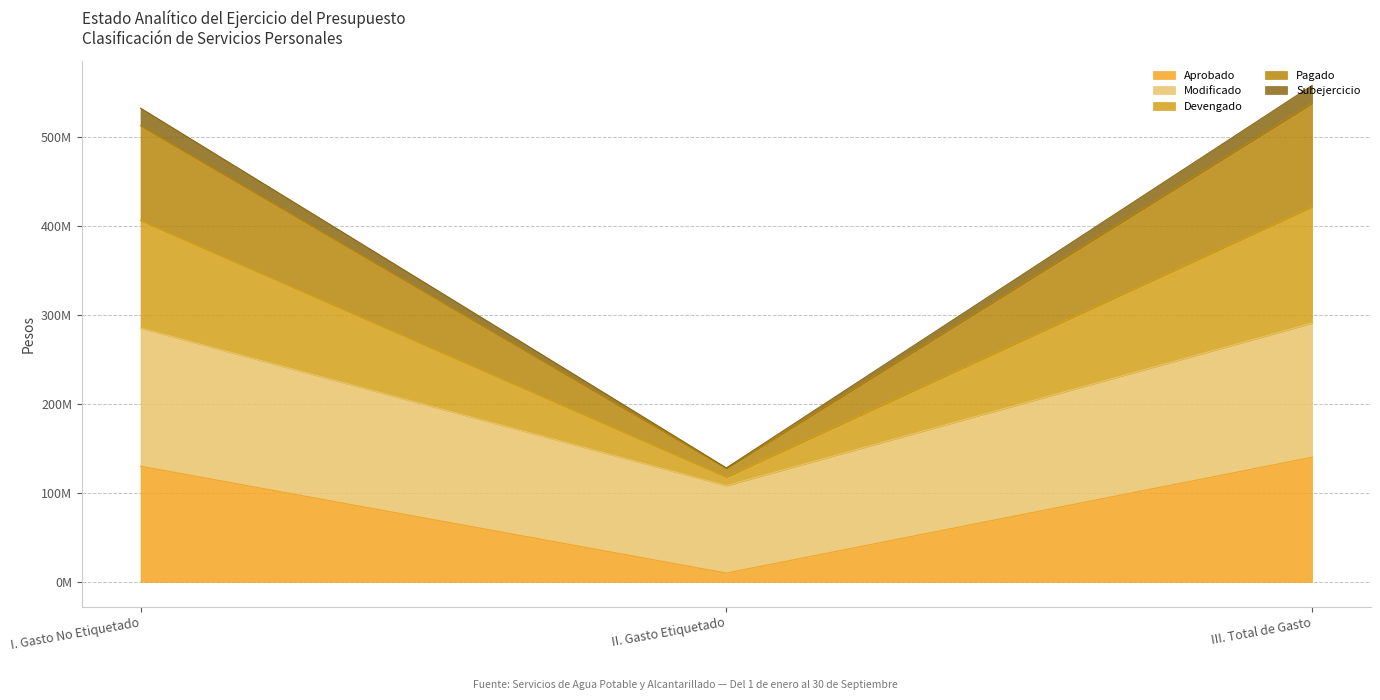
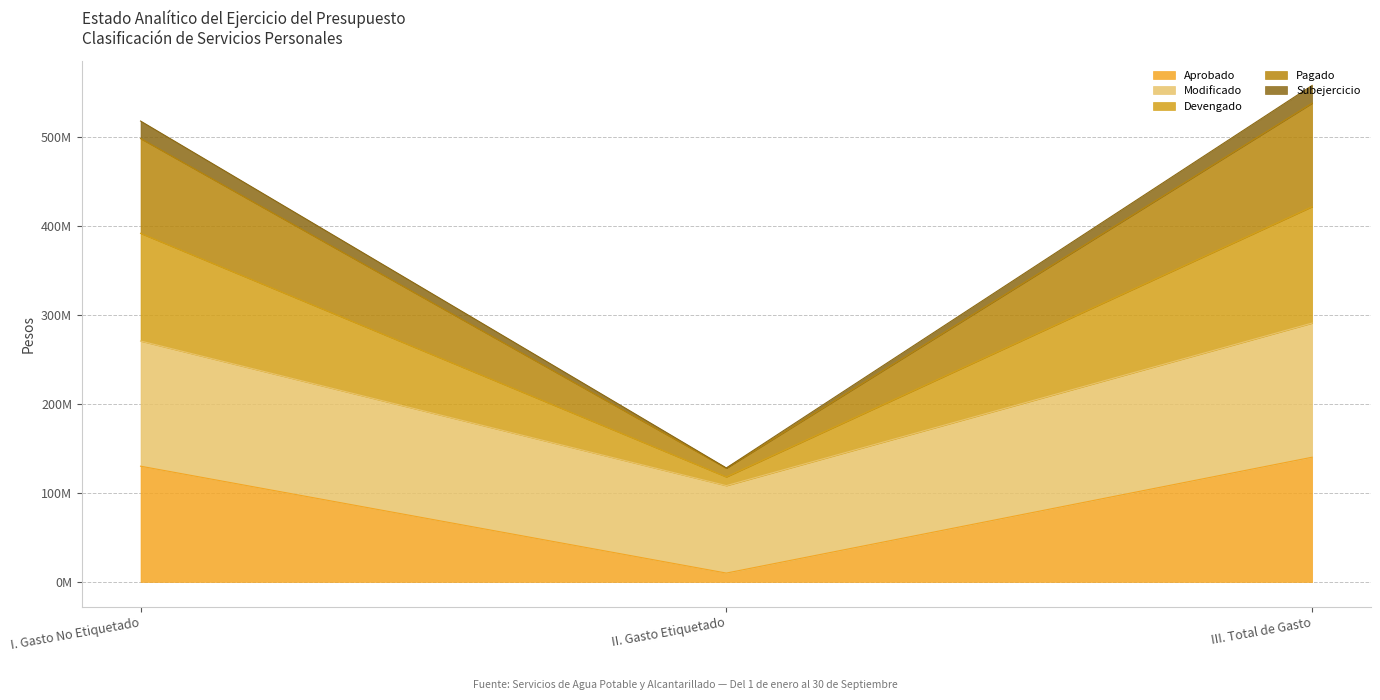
Modificado, I. Gasto No Etiquetado: 160000000 -> 140000000
